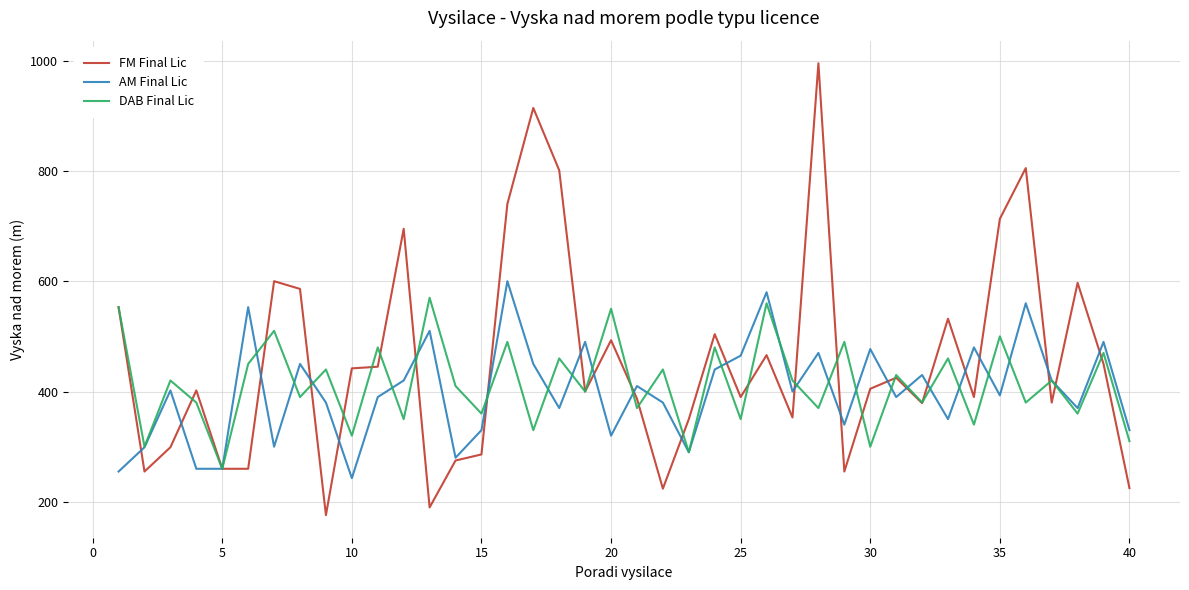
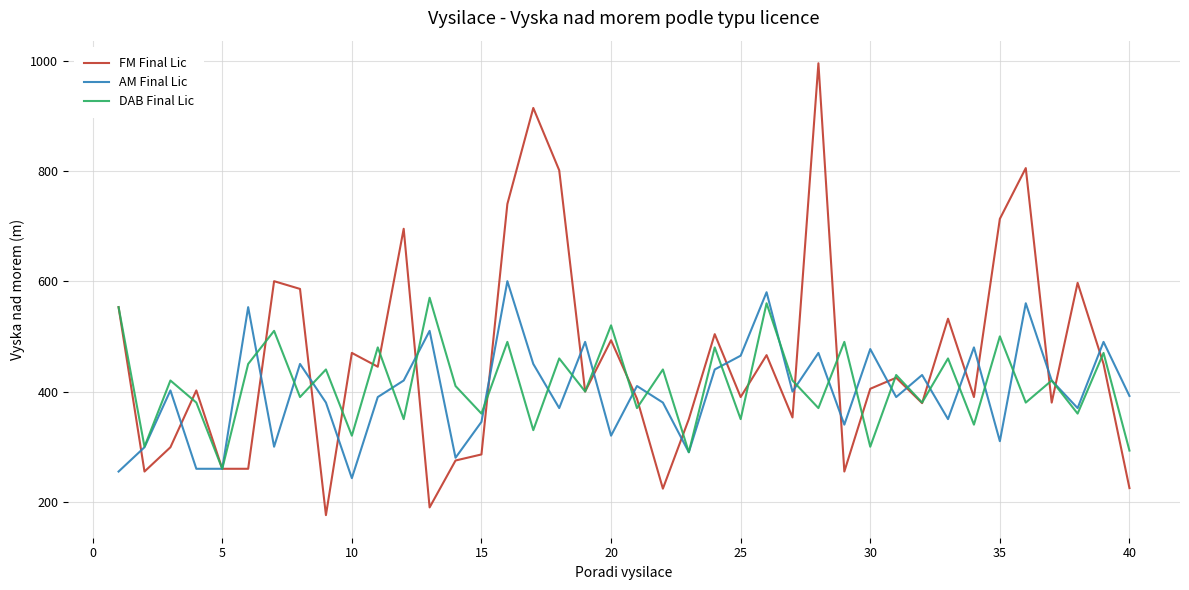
FM Final Lic, 10: 440 -> 470
AM Final Lic, 15: 330 -> 350
DAB Final Lic, 20: 550 -> 520
AM Final Lic, 35: 390 -> 310
AM Final Lic, 40: 330 -> 390
DAB Final Lic, 40: 310 -> 290
